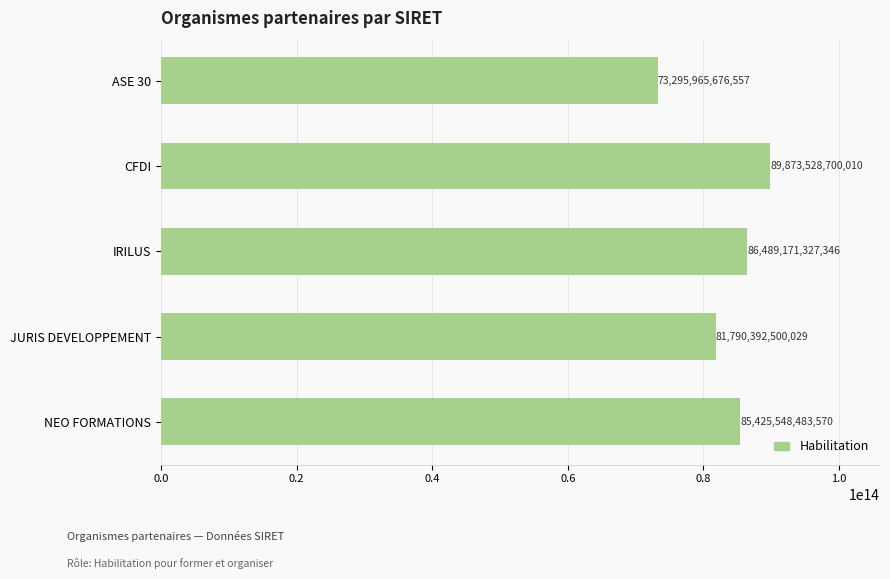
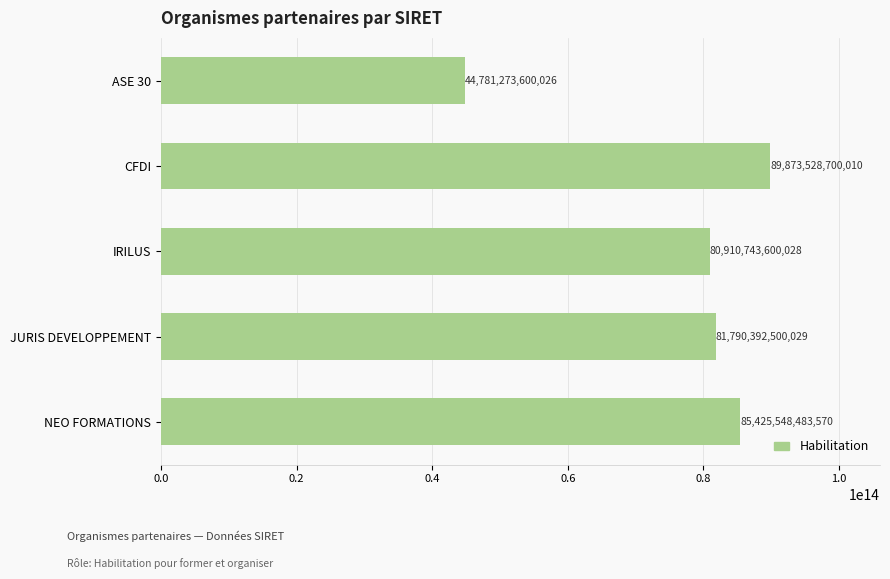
ASE 30: 73,295,965,676,557 -> 44,781,273,600,026
IRILUS: 86,489,171,327,346 -> 80,910,743,600,028
